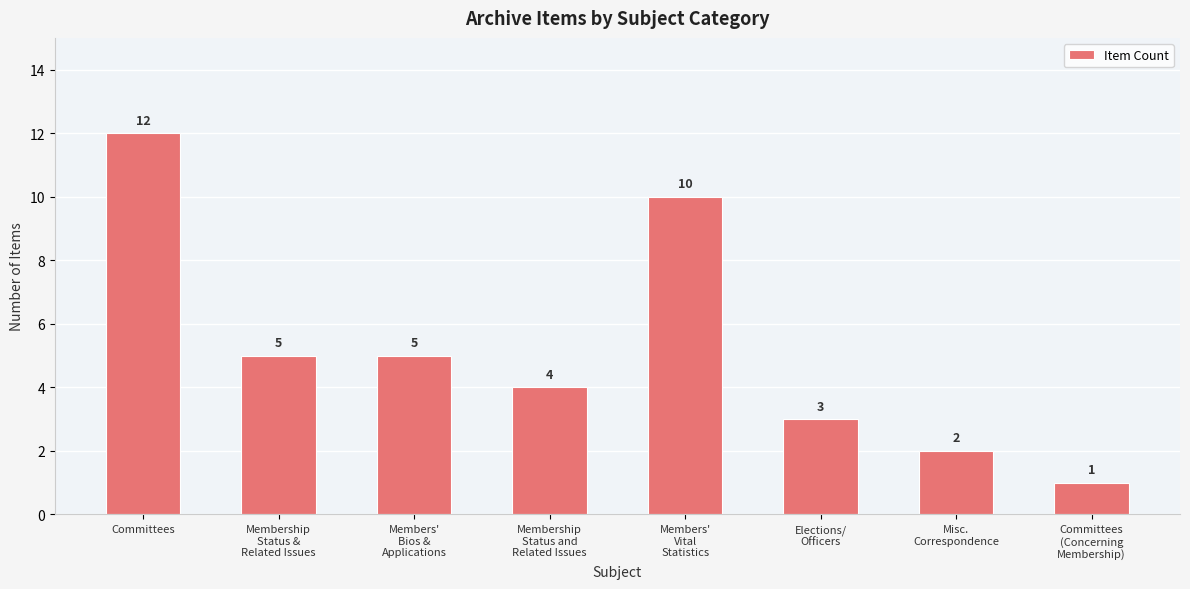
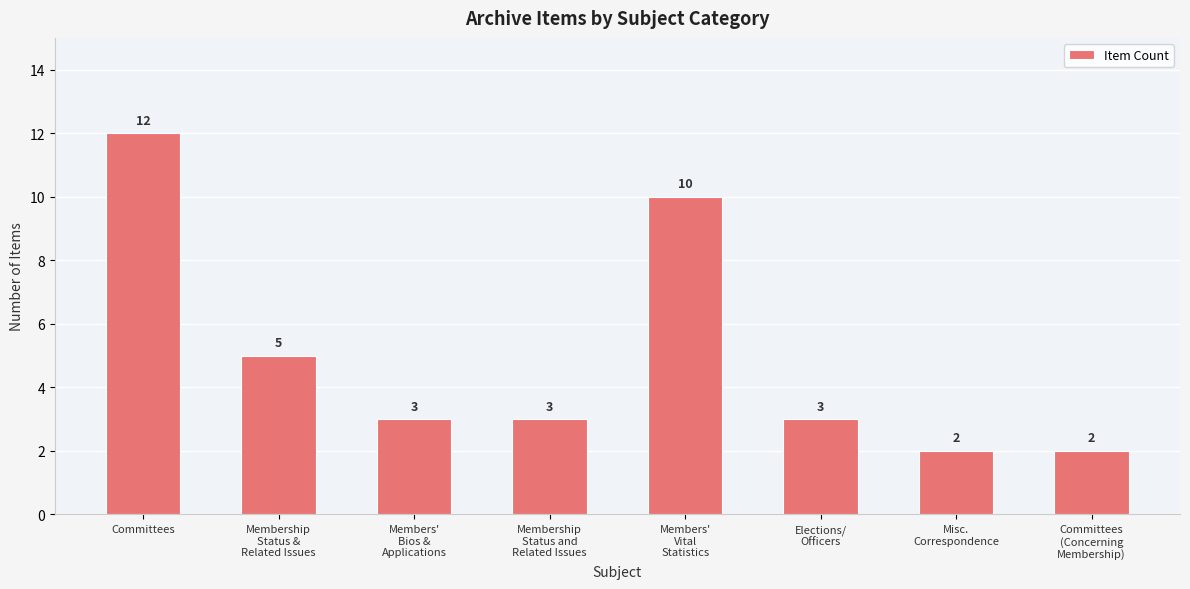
Members' Bios & Applications: 5 -> 3
Membership Status and Related Issues: 4 -> 3
Committees (Concerning Membership): 1 -> 2
